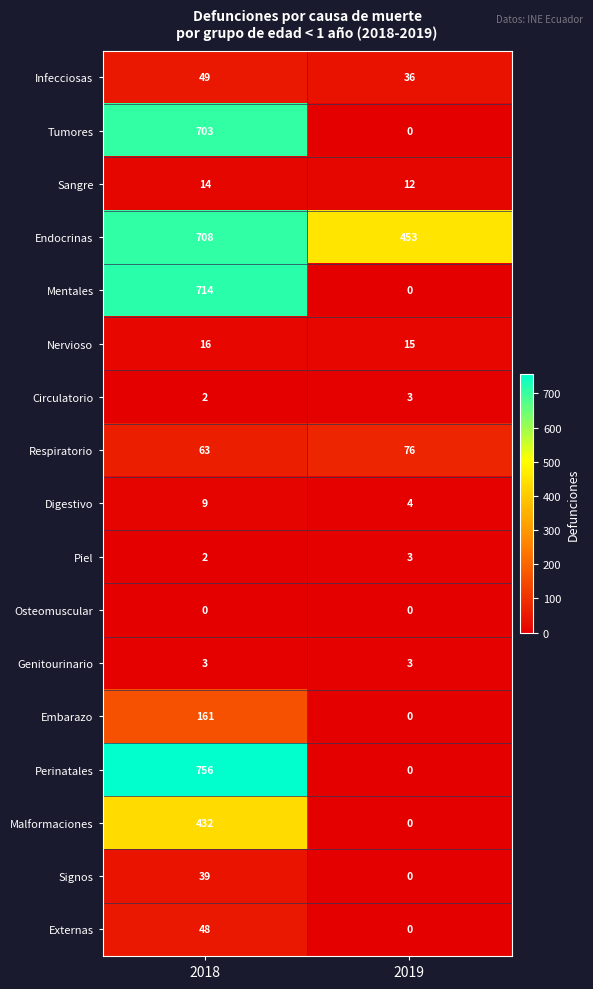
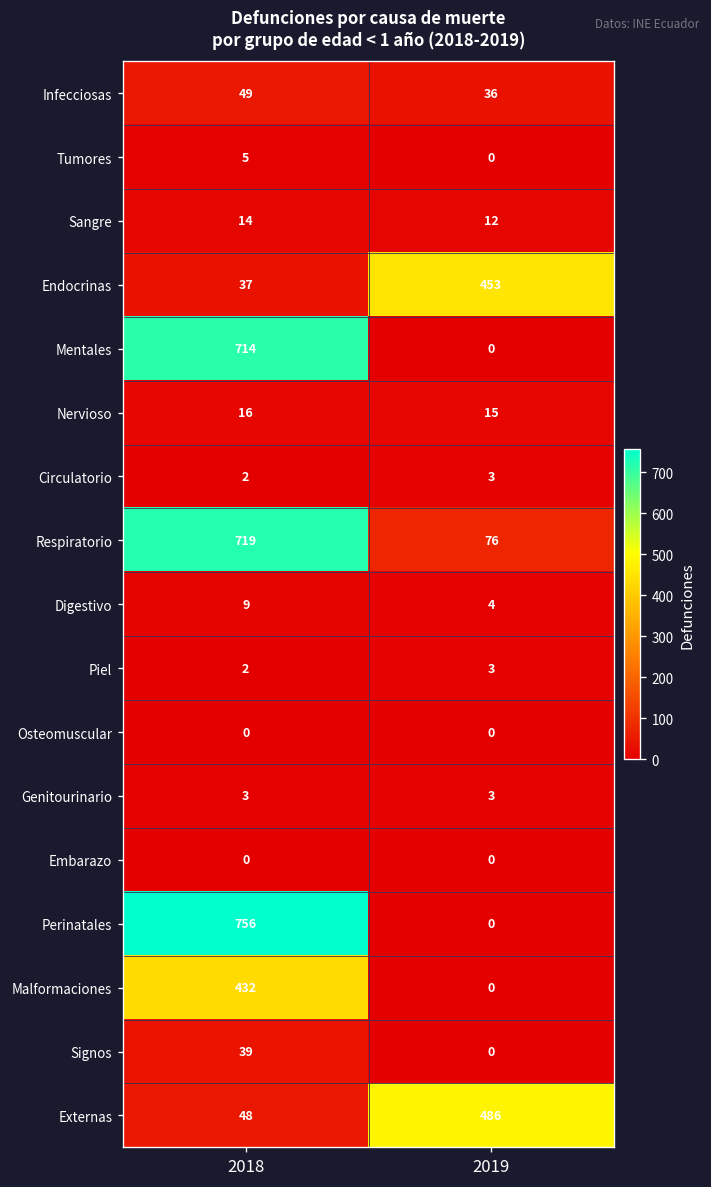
Tumores, 2018: 703 -> 5
Endocrinas, 2018: 708 -> 37
Respiratorio, 2018: 63 -> 719
Embarazo, 2018: 161 -> 0
Externas, 2019: 0 -> 486
